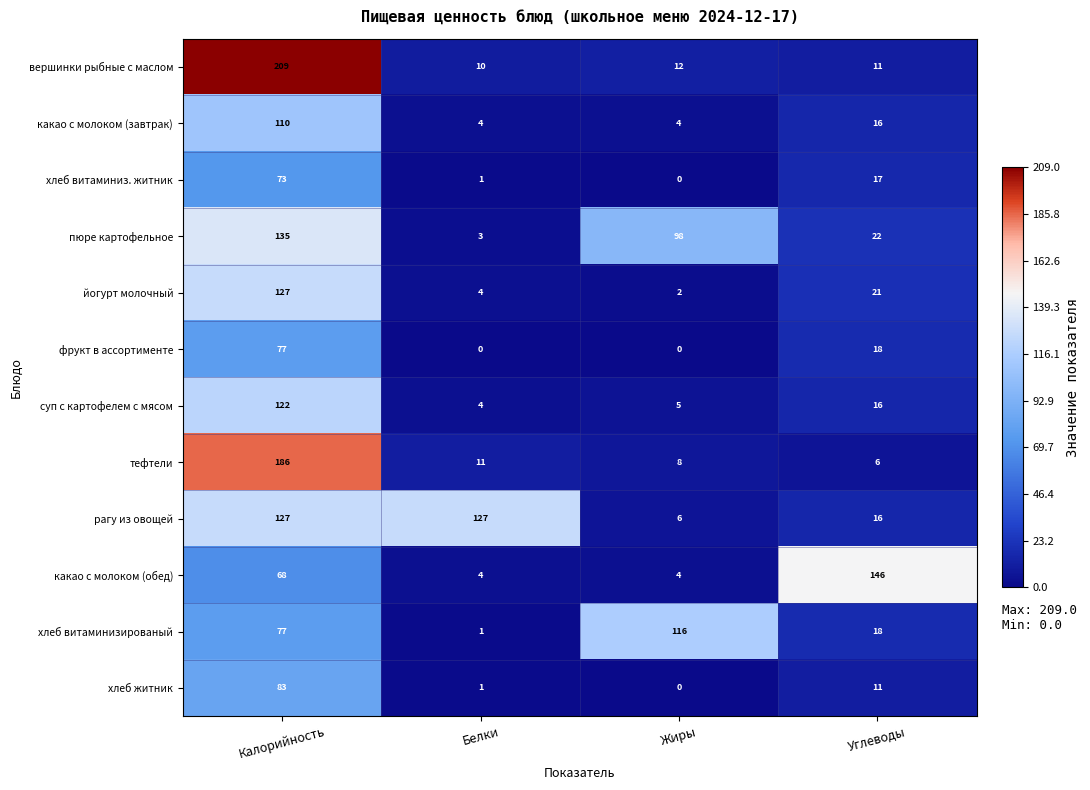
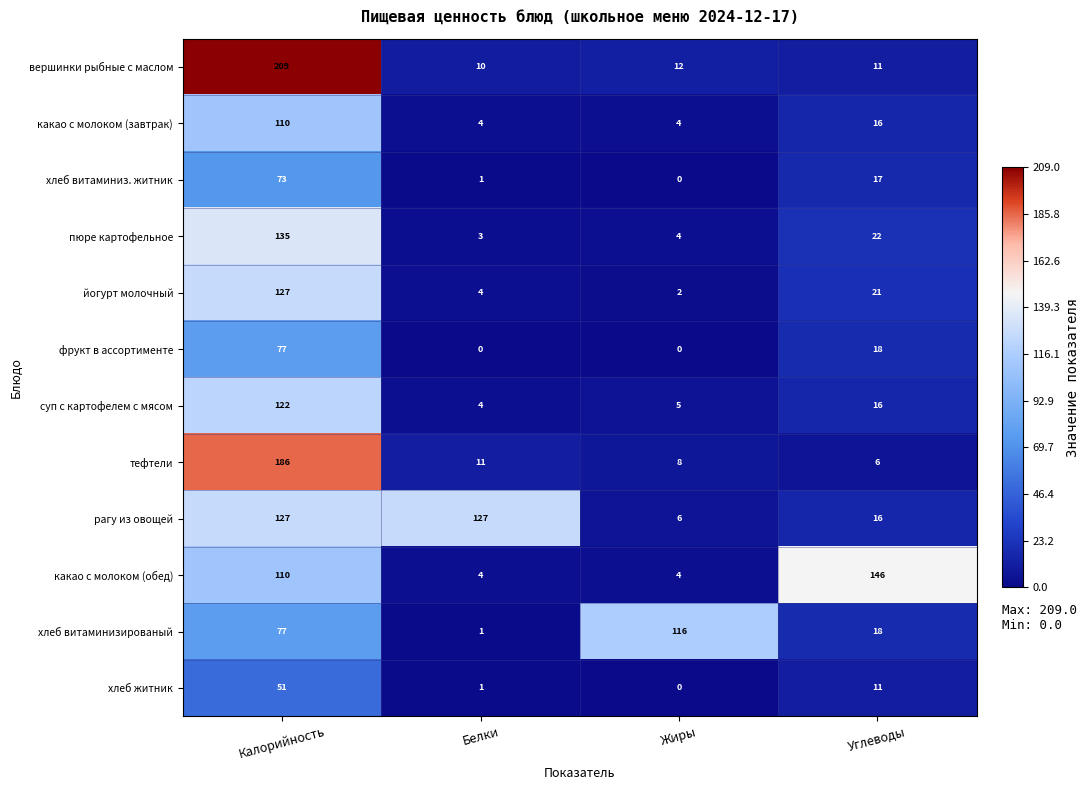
пюре картофельное, Жиры: 98 -> 4
какао с молоком (обед), Калорийность: 68 -> 110
хлеб житник, Калорийность: 83 -> 51
